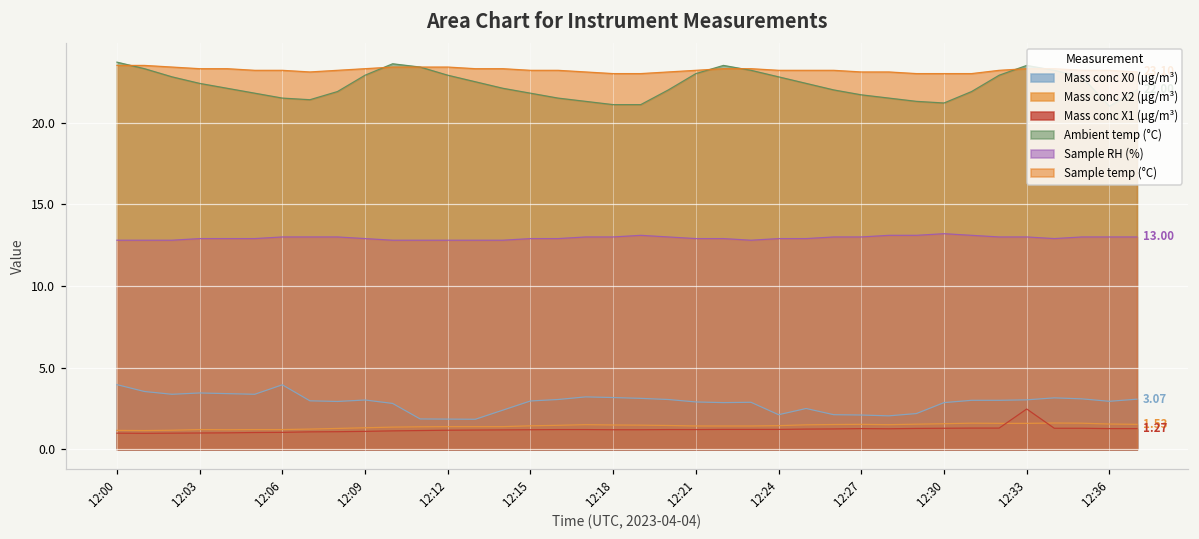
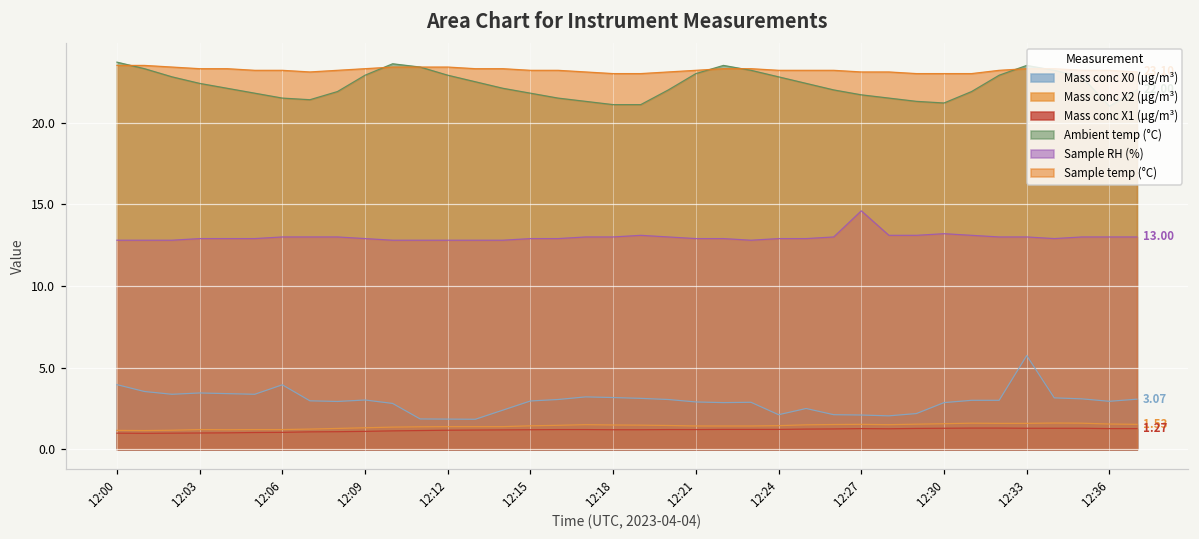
Sample RH (%), 12:27: 13.0 -> 14.6
Mass conc X0 (μg/m³), 12:33: 3.0 -> 5.7
Mass conc X1 (μg/m³), 12:33: 2.5 -> 1.3
